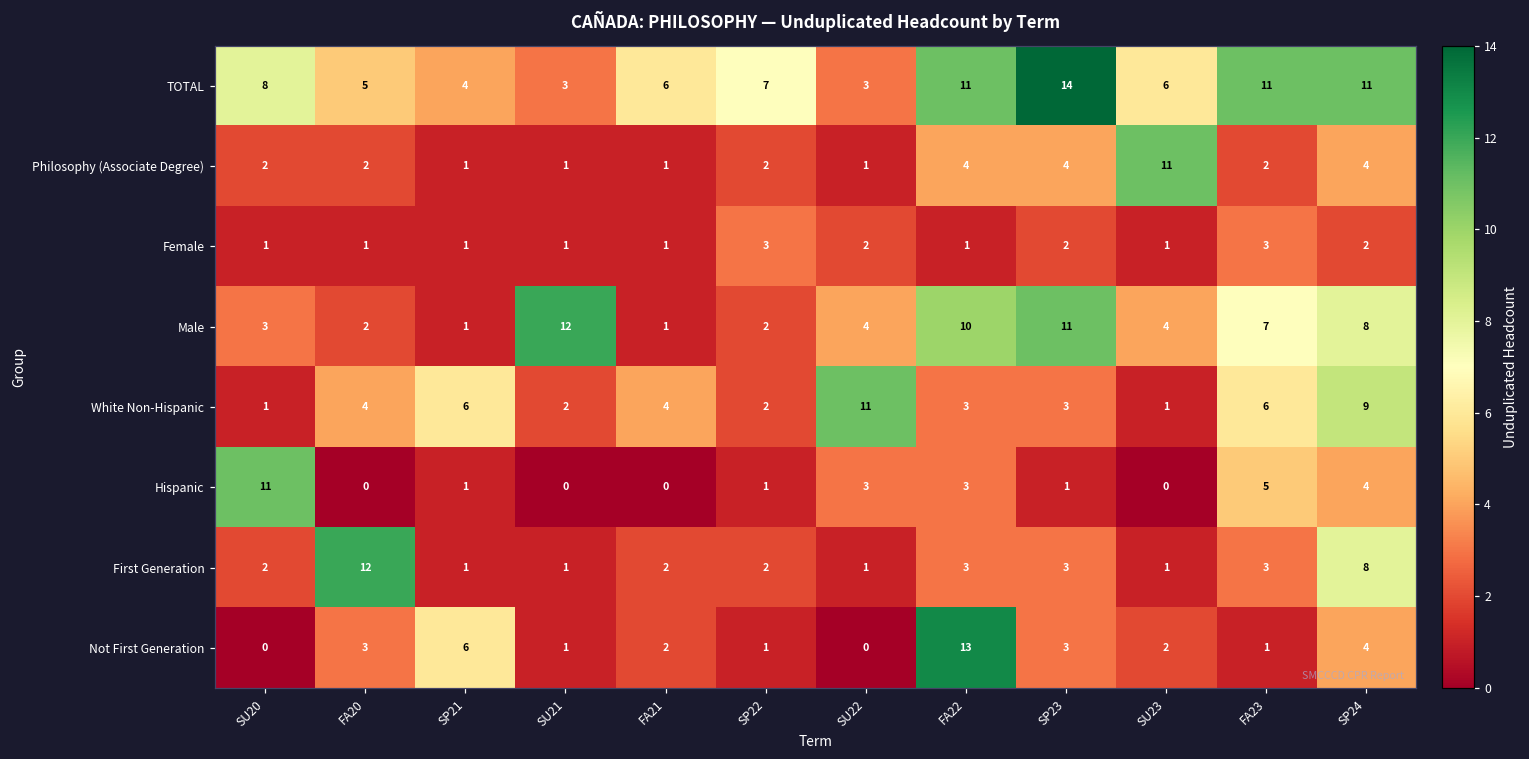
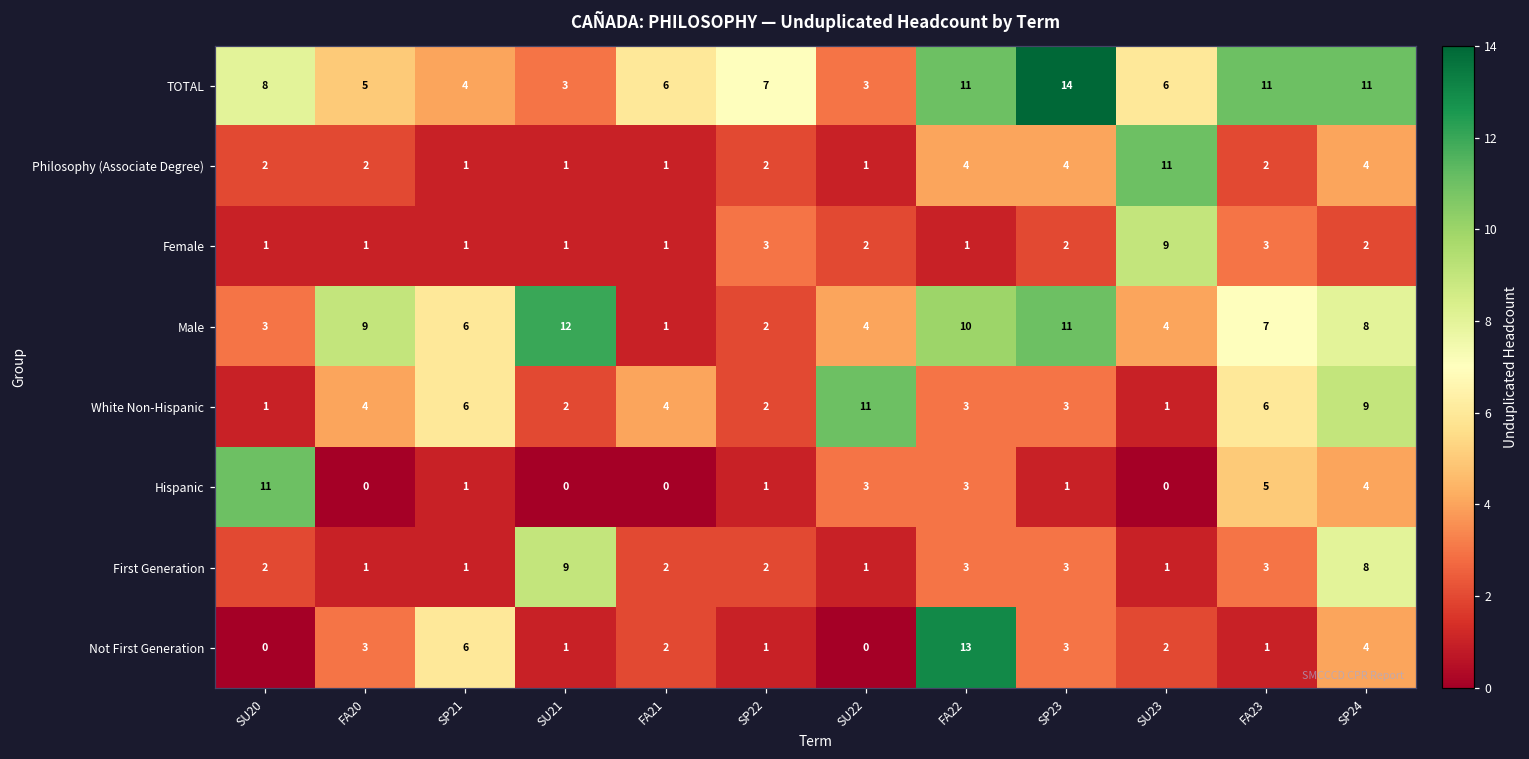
Female, SU23: 1 -> 9
Male, FA20: 2 -> 9
Male, SP21: 1 -> 6
First Generation, FA20: 12 -> 1
First Generation, SU21: 1 -> 9
